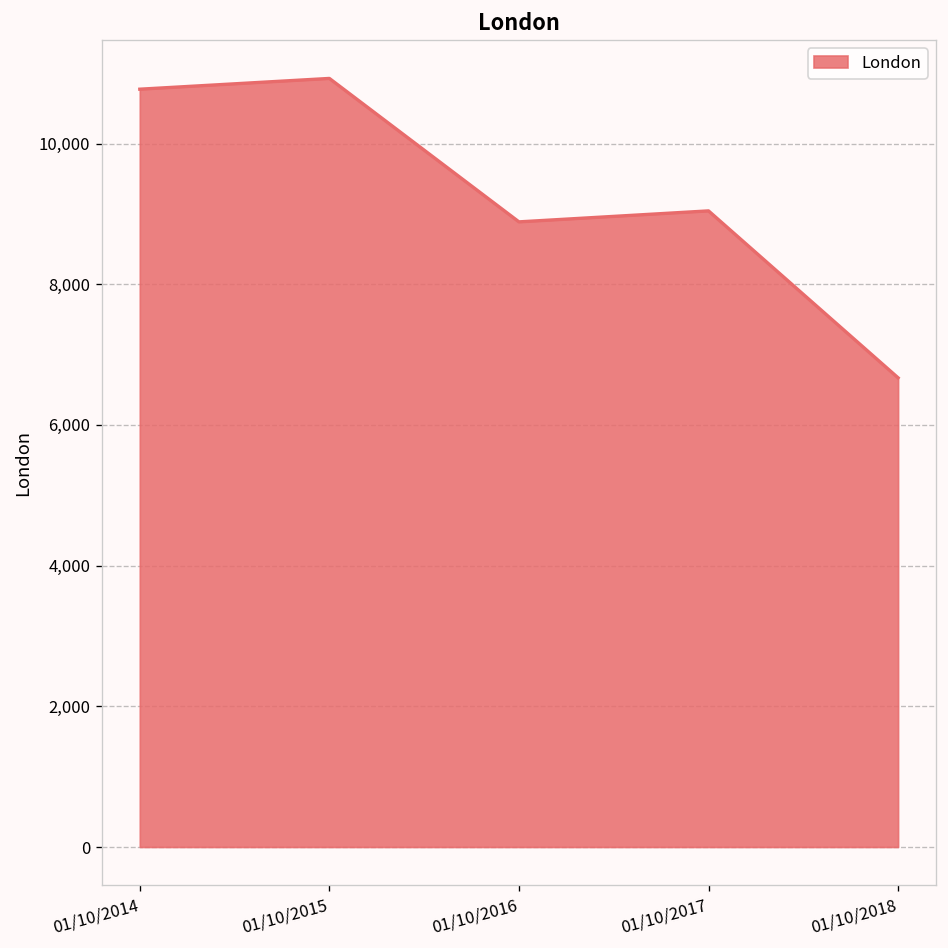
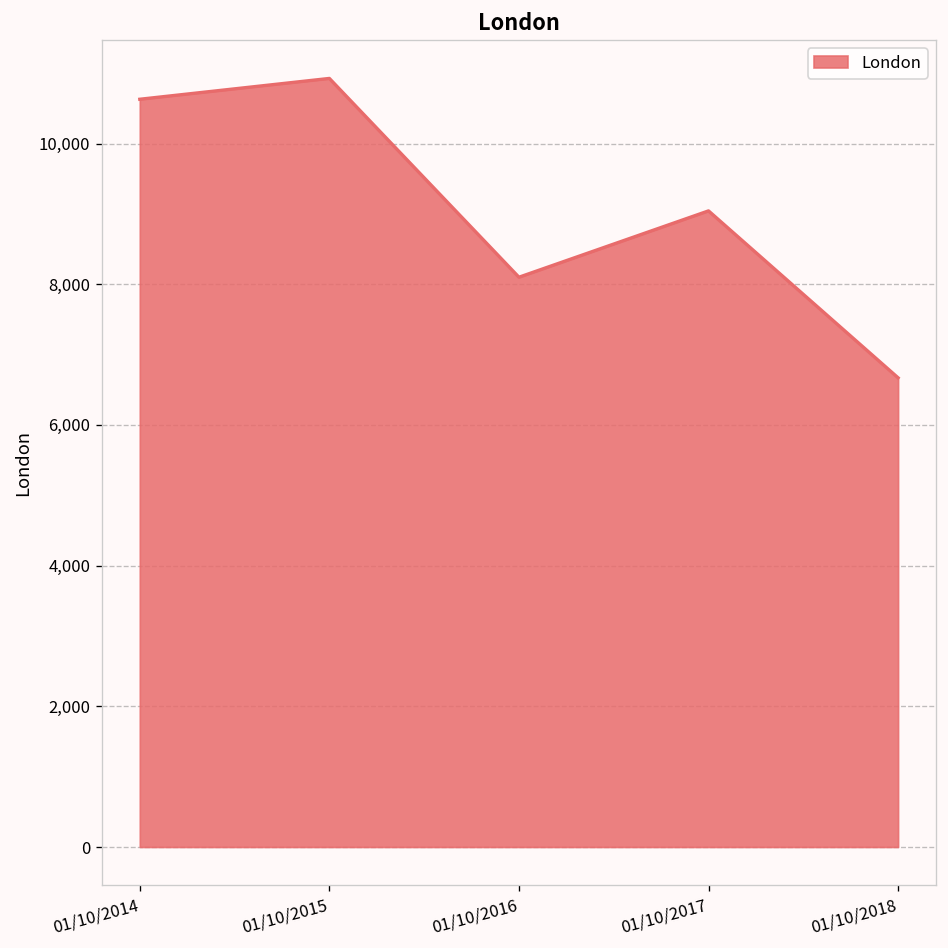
01/10/2014: 10,800 -> 10,600
01/10/2016: 8,900 -> 8,100
